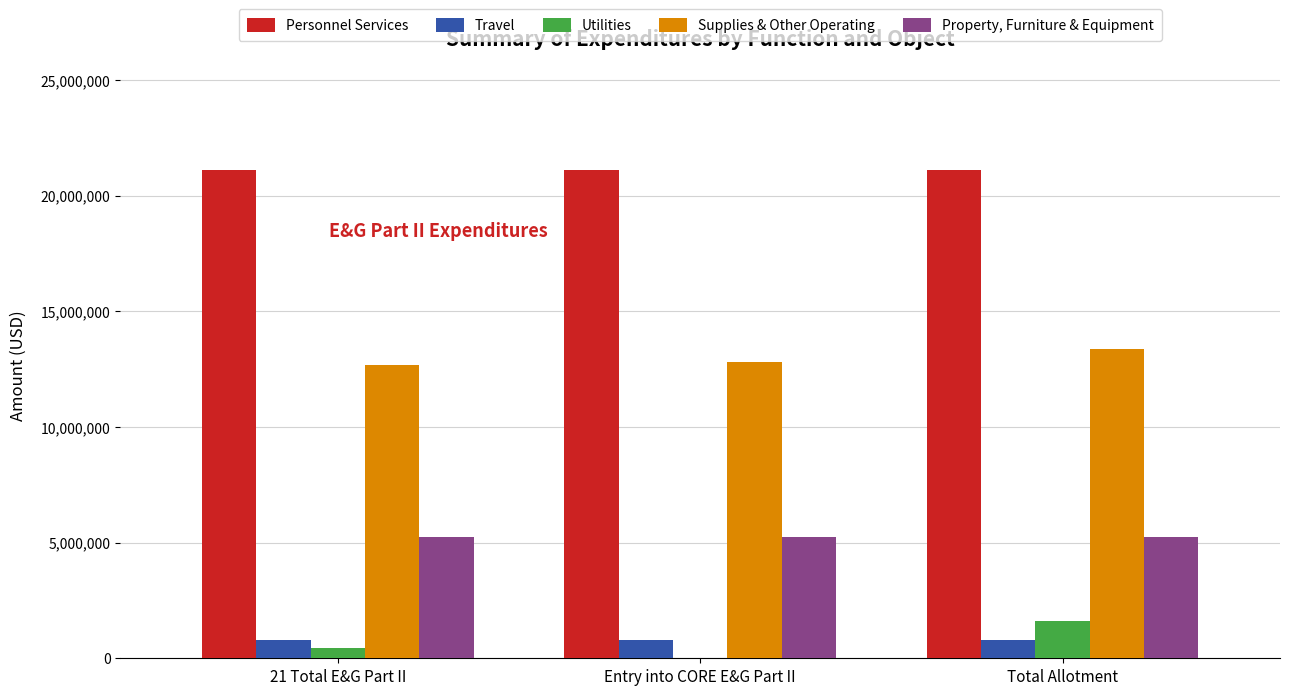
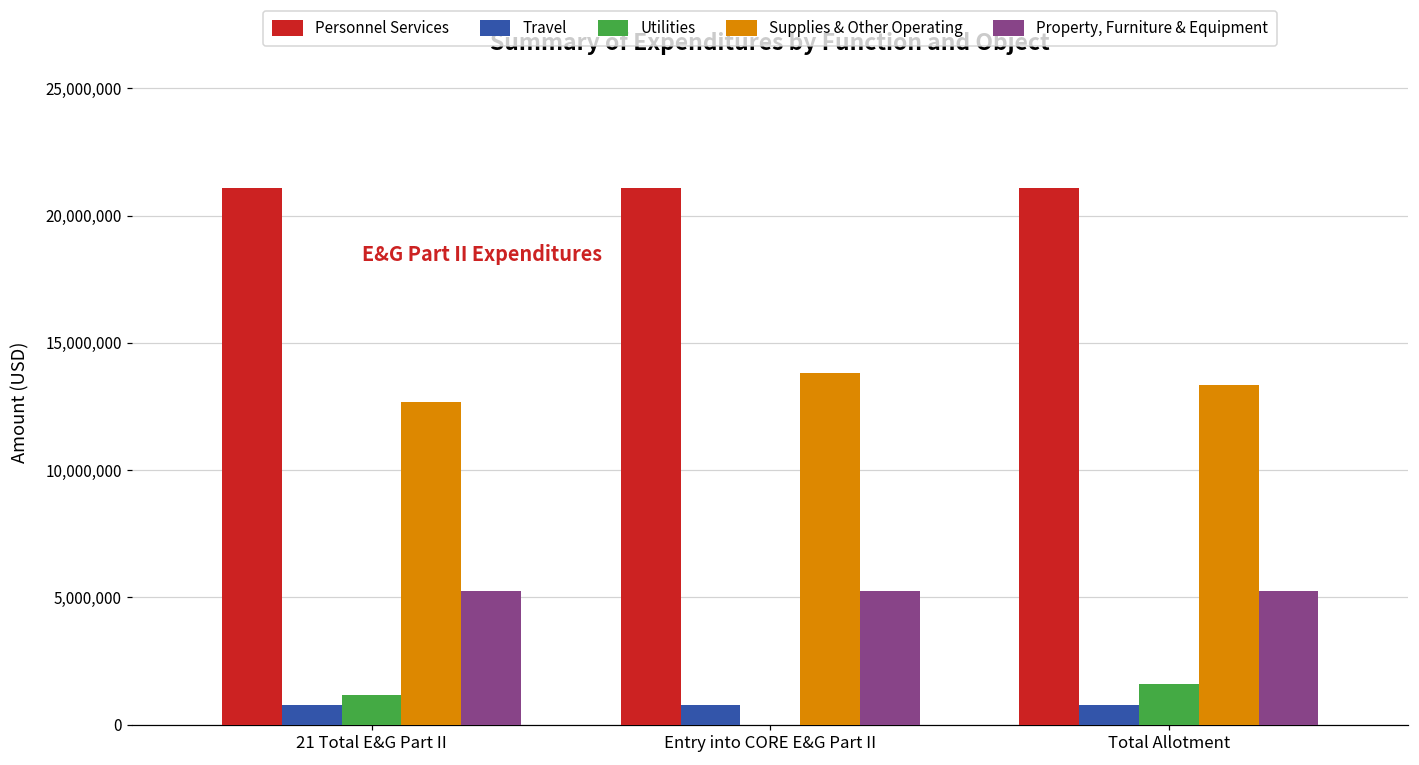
Utilities, 21 Total E&G Part II: 500,000 -> 1,100,000
Supplies & Other Operating, Entry into CORE E&G Part II: 12,800,000 -> 13,800,000
